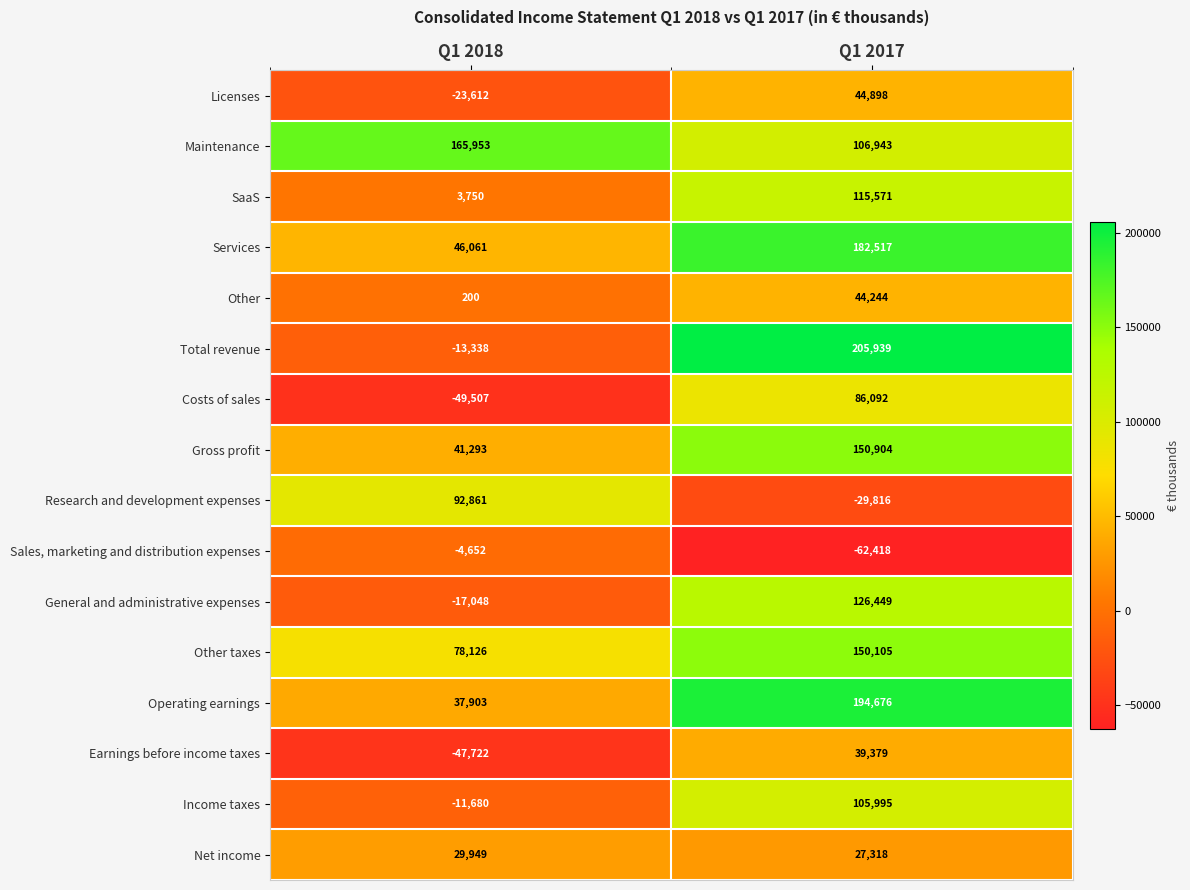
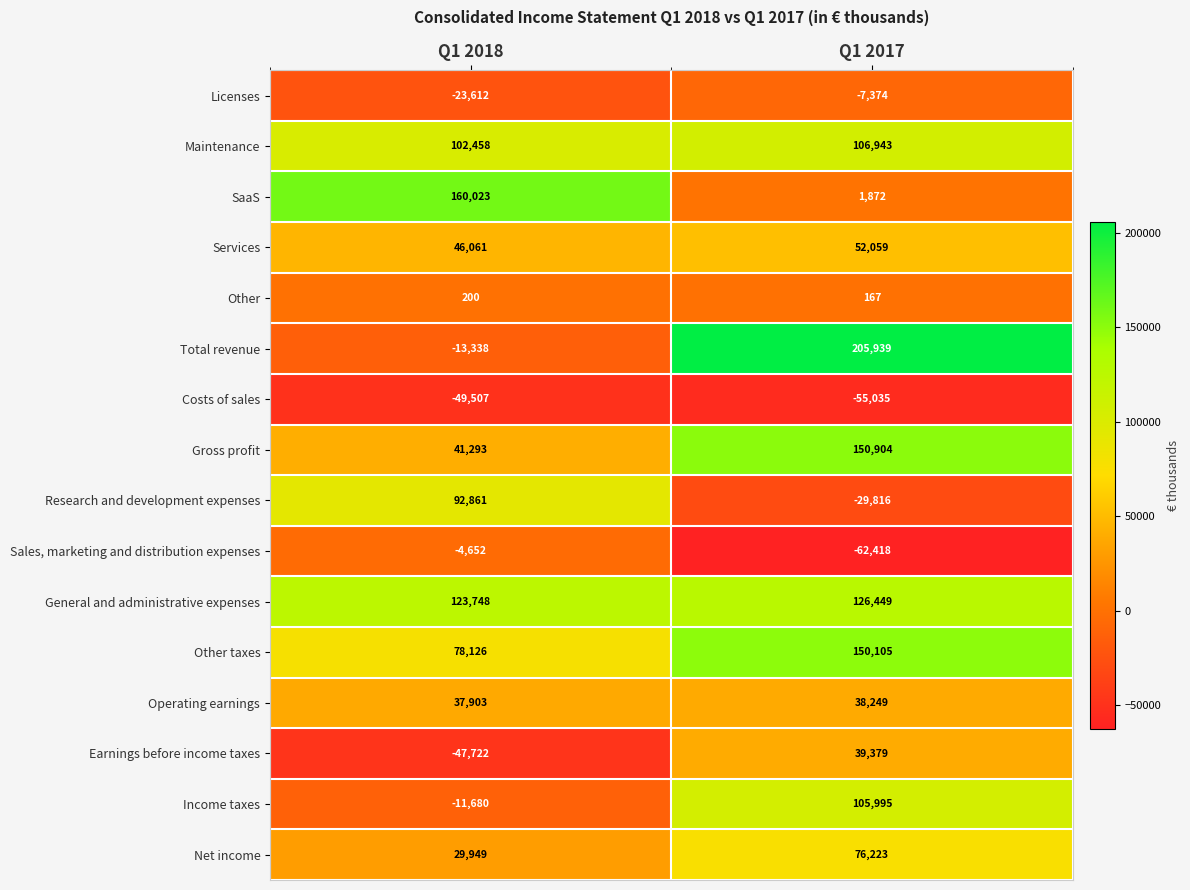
Licenses, Q1 2017: 44,898 -> -7,374
Maintenance, Q1 2018: 165,953 -> 102,458
SaaS, Q1 2018: 3,750 -> 160,023
SaaS, Q1 2017: 115,571 -> 1,872
Services, Q1 2017: 182,517 -> 52,059
Other, Q1 2017: 44,244 -> 167
Costs of sales, Q1 2017: 86,092 -> -55,035
General and administrative expenses, Q1 2018: -17,048 -> 123,748
Operating earnings, Q1 2017: 194,676 -> 38,249
Net income, Q1 2017: 27,318 -> 76,223
